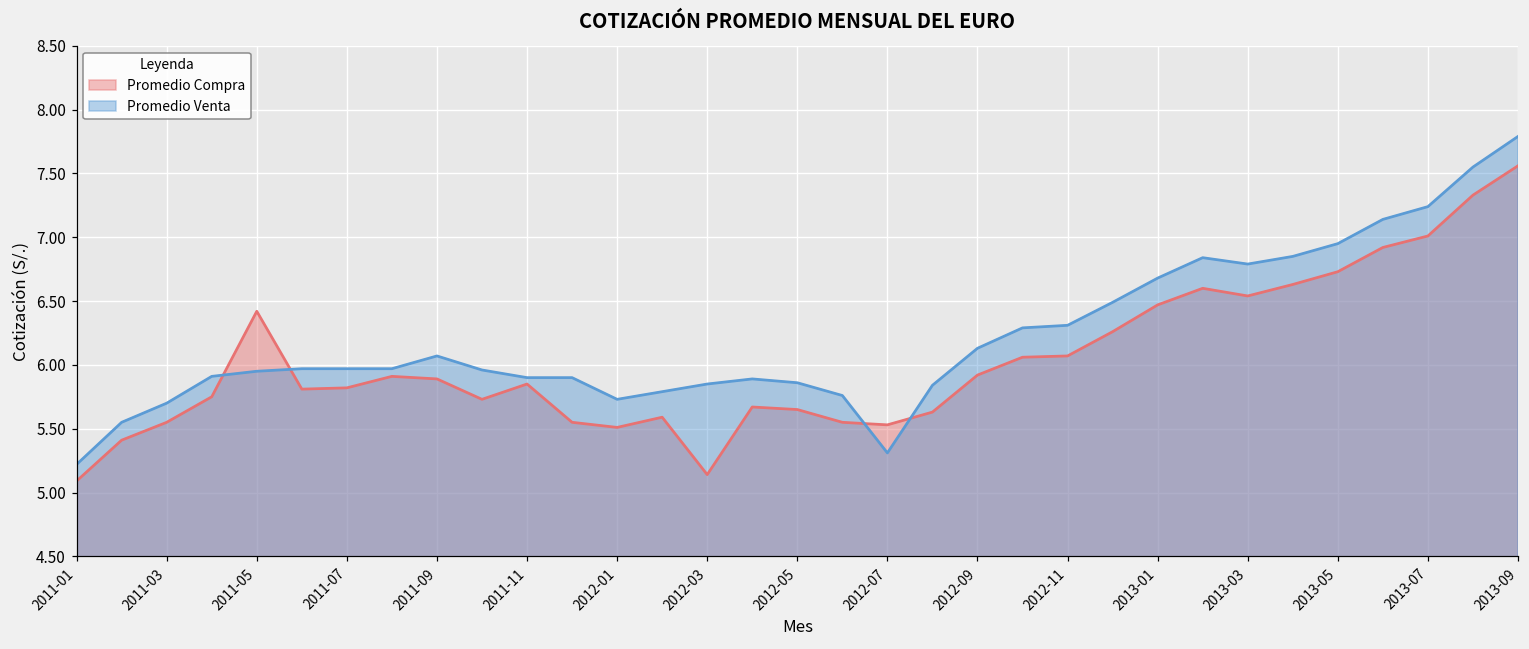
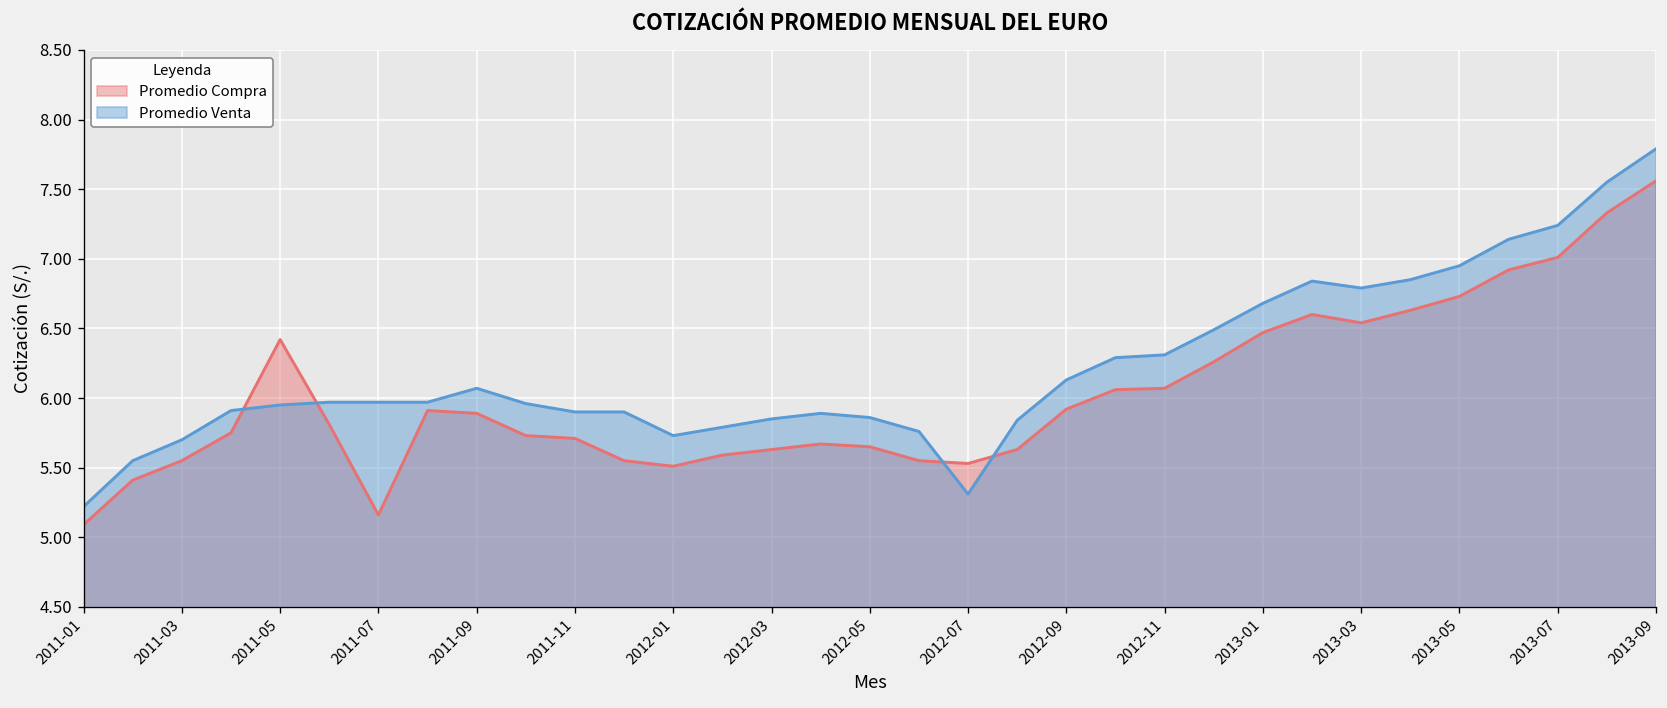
Promedio Compra, 2011-07: 5.82 -> 5.16
Promedio Compra, 2011-11: 5.85 -> 5.71
Promedio Compra, 2012-03: 5.14 -> 5.63
